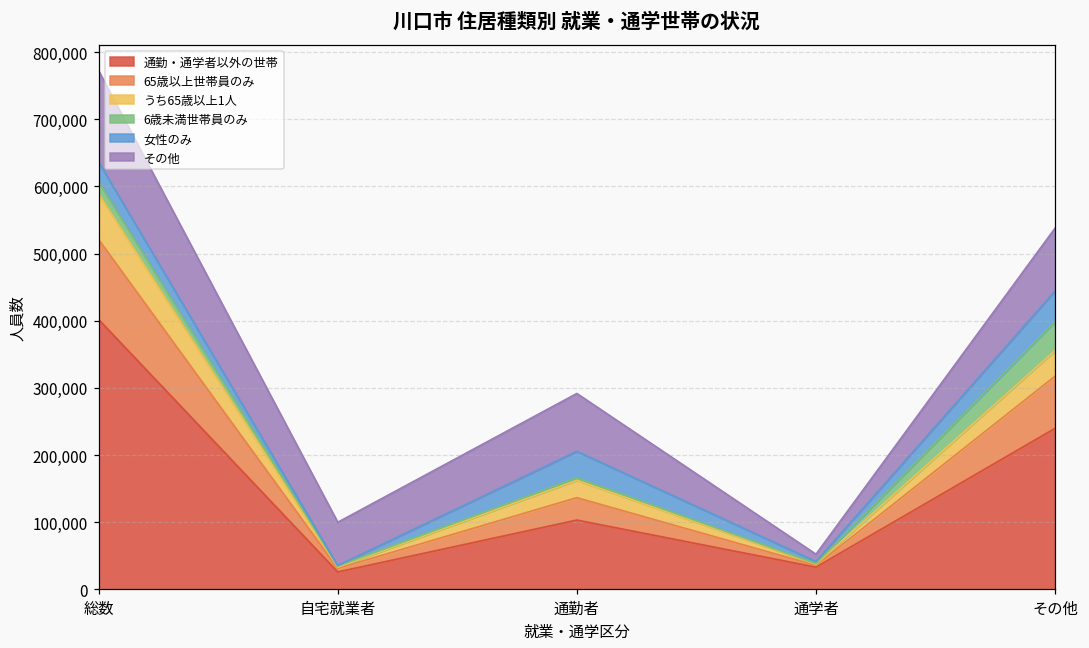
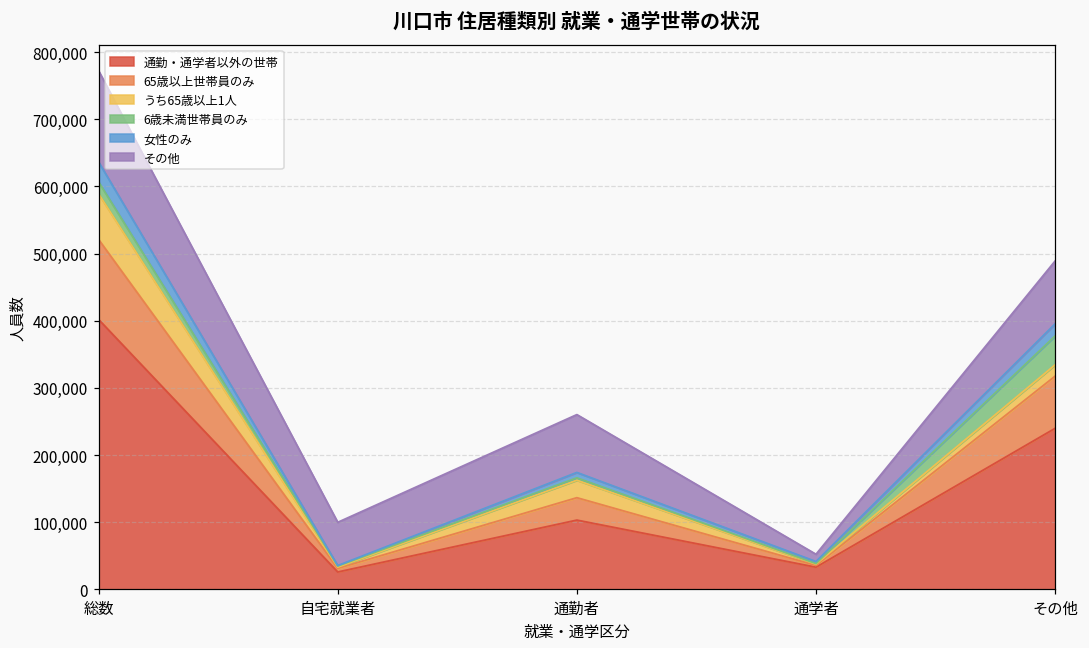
女性のみ, 通勤者: 40,000 -> 10,000
うち65歳以上1人, その他: 40,000 -> 20,000
女性のみ, その他: 50,000 -> 20,000
